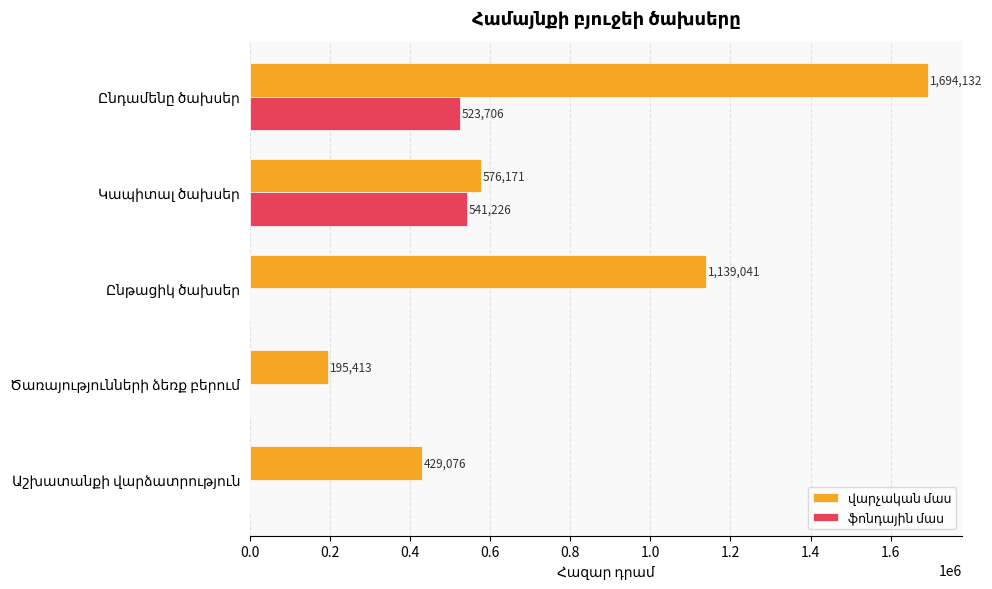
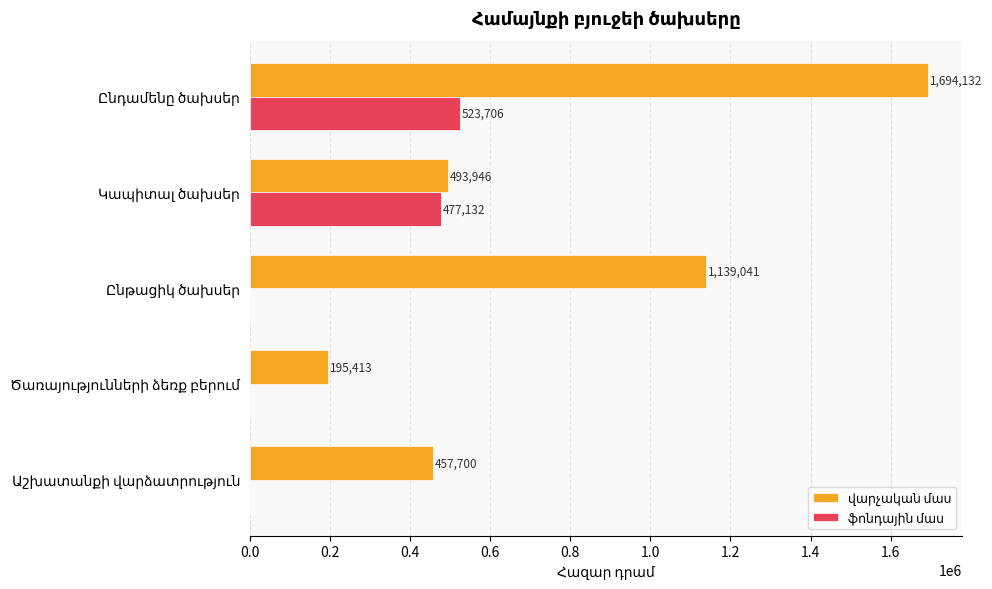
վարչական մաս, Կապիտալ ծախսեր: 576,171 -> 493,946
ֆոնդային մաս, Կապիտալ ծախսեր: 541,226 -> 477,132
վարչական մաս, Աշխատանքի վարձատրություն: 429,076 -> 457,700
